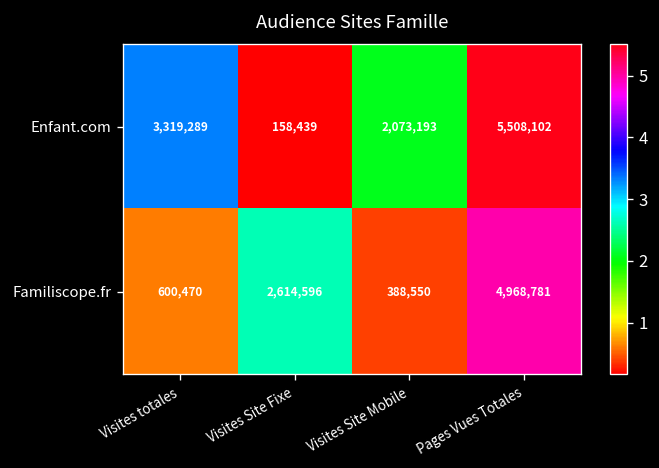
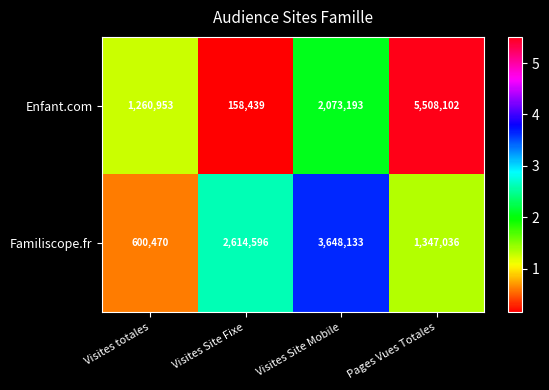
Enfant.com, Visites totales: 3,319,289 -> 1,260,953
Familiscope.fr, Visites Site Mobile: 388,550 -> 3,648,133
Familiscope.fr, Pages Vues Totales: 4,968,781 -> 1,347,036
